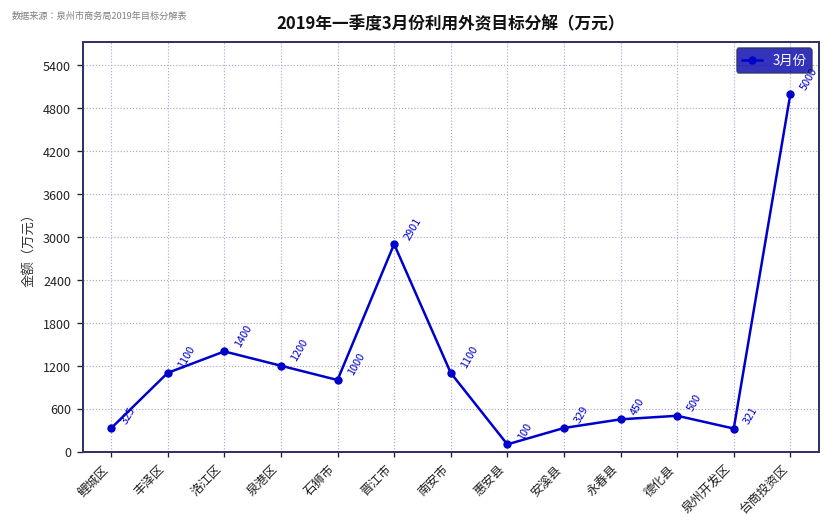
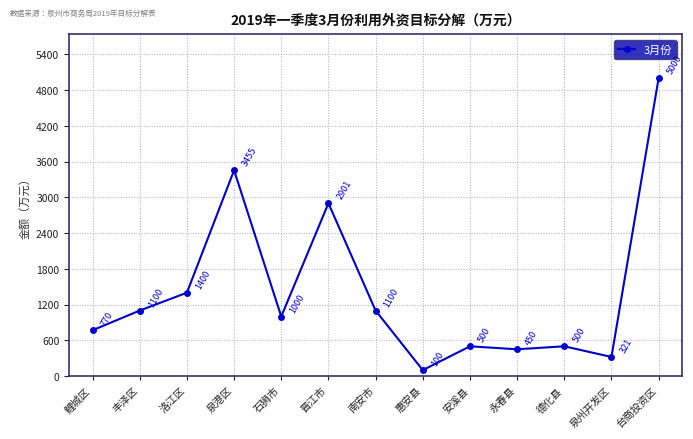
鲤城区: 325 -> 770
泉港区: 1200 -> 3455
安溪县: 329 -> 500
